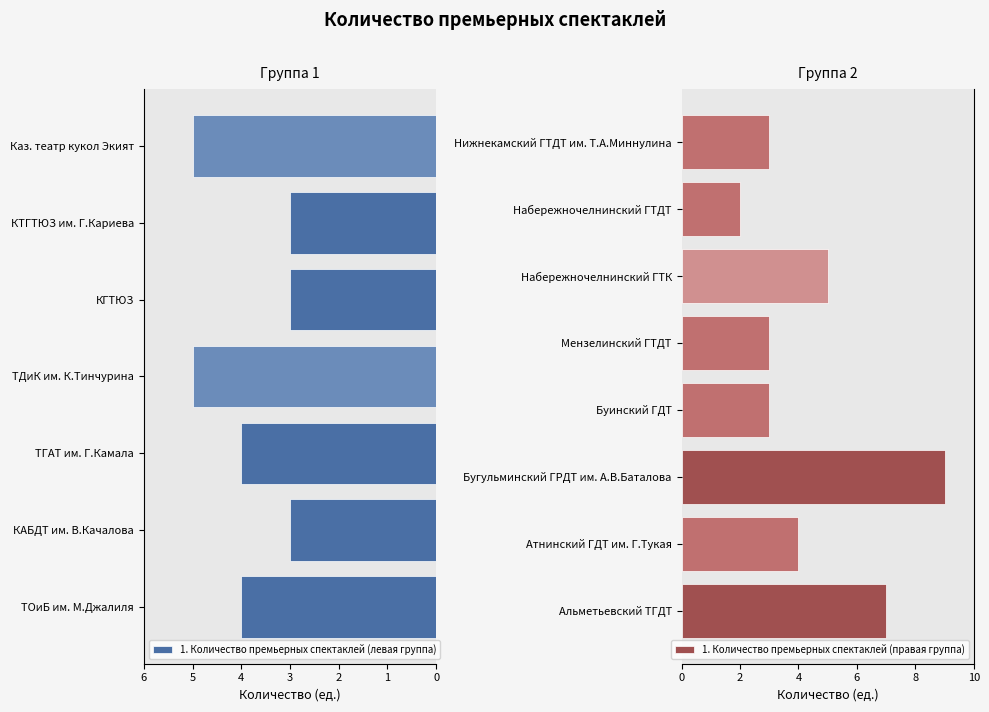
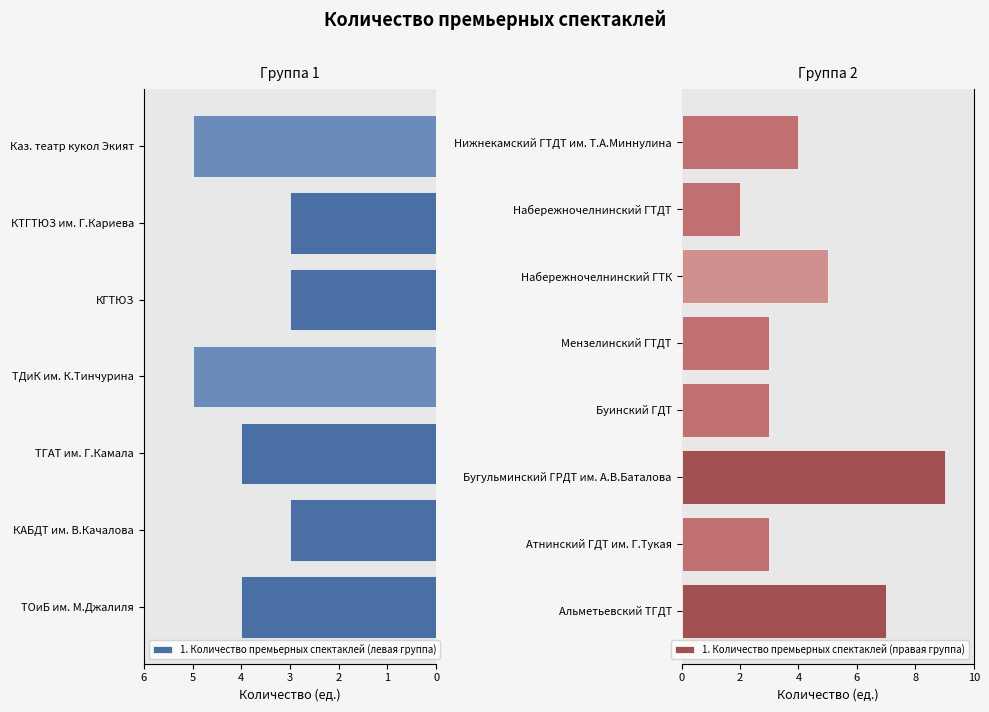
Группа 2, Нижнекамский ГТДТ им. Т.А.Миннулина: 3 -> 4
Группа 2, Атнинский ГДТ им. Г.Тукая: 4 -> 3
